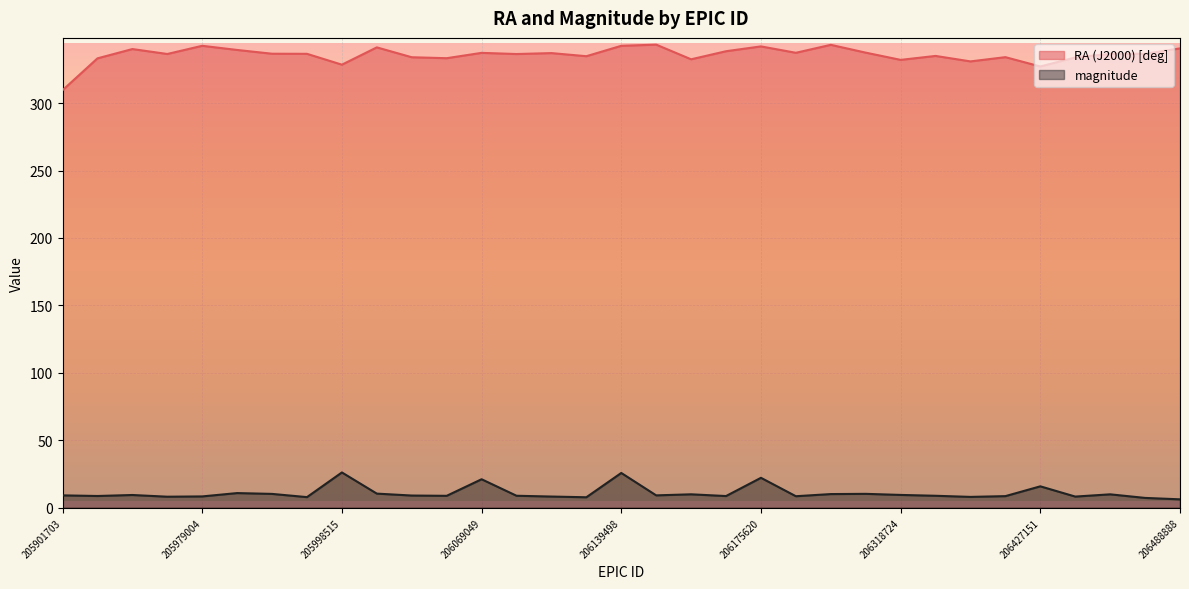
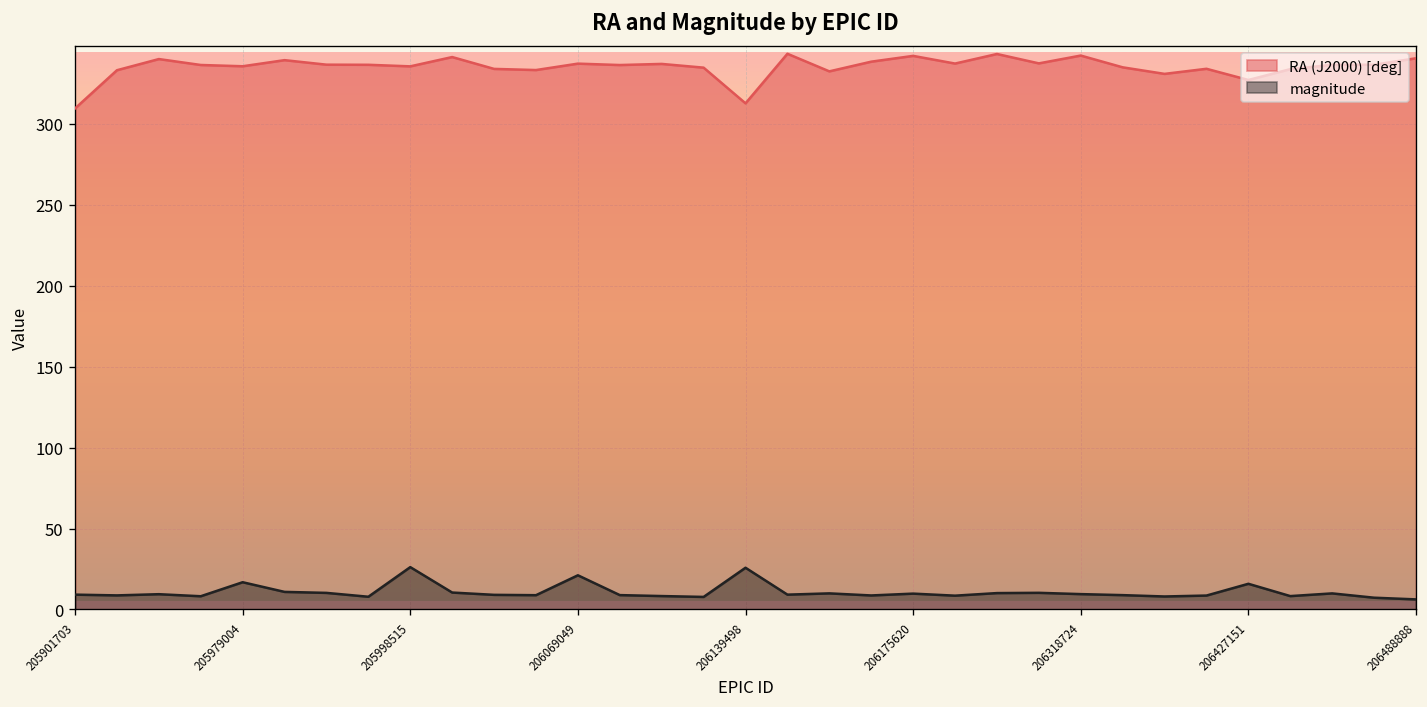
RA (J2000) [deg], 205979004: 342 -> 336
magnitude, 205979004: 8 -> 17
RA (J2000) [deg], 205998515: 328 -> 336
RA (J2000) [deg], 206139498: 342 -> 313
magnitude, 206175620: 22 -> 10
RA (J2000) [deg], 206318724: 332 -> 342
